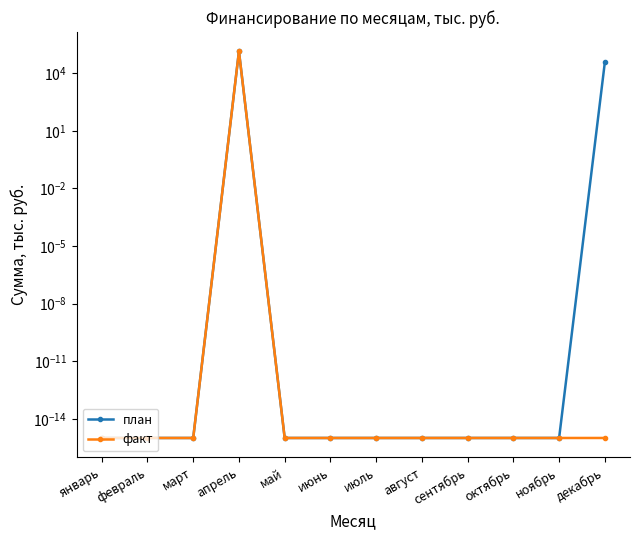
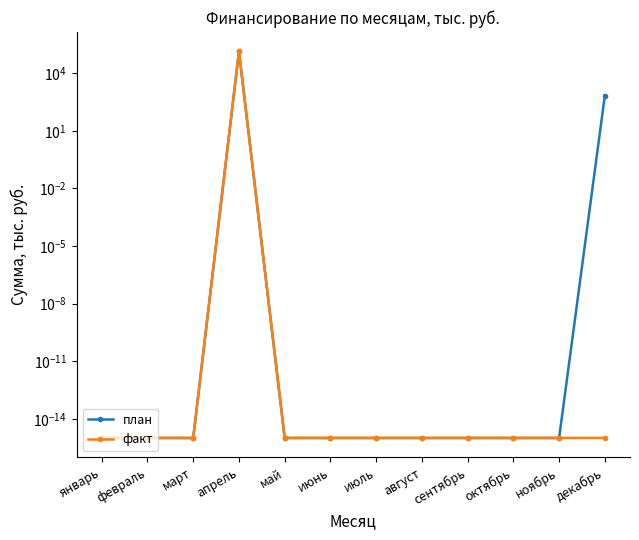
план, декабрь: 40000 -> 700
